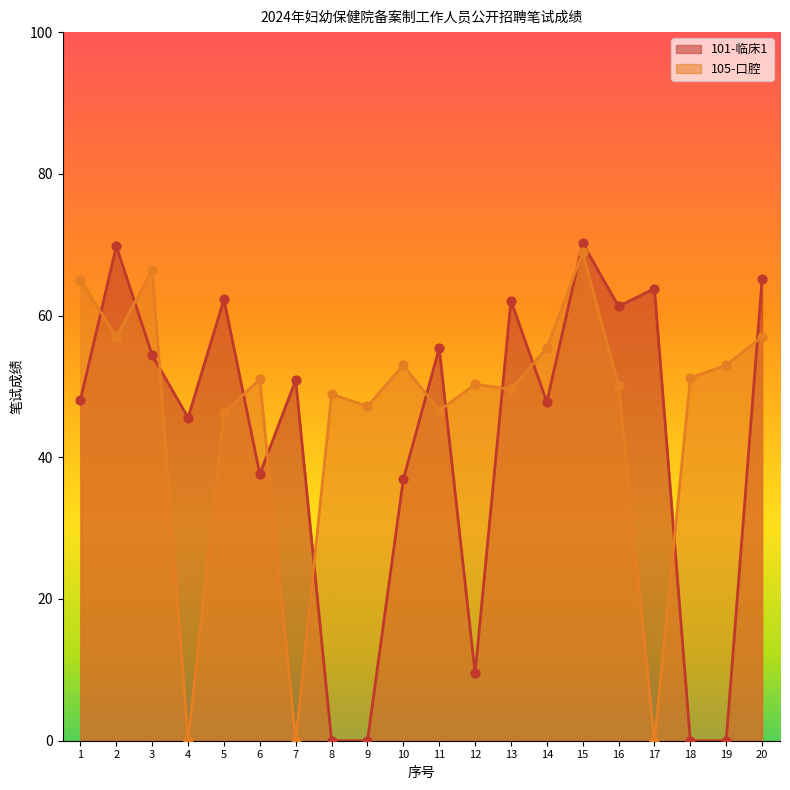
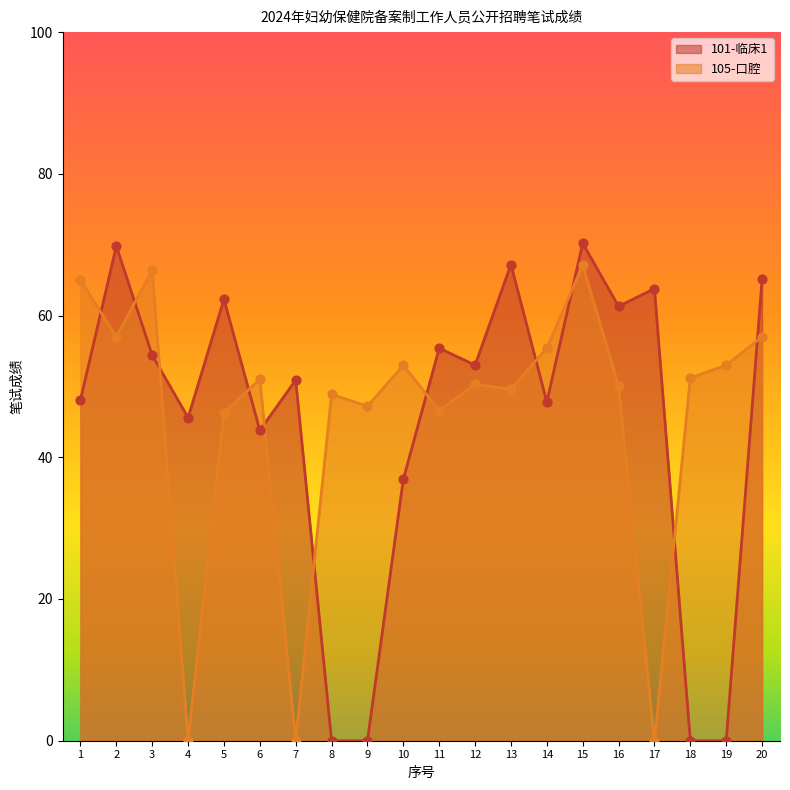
101-临床1, 6: 38 -> 44
101-临床1, 12: 10 -> 53
101-临床1, 13: 62 -> 67
105-口腔, 15: 69 -> 67
